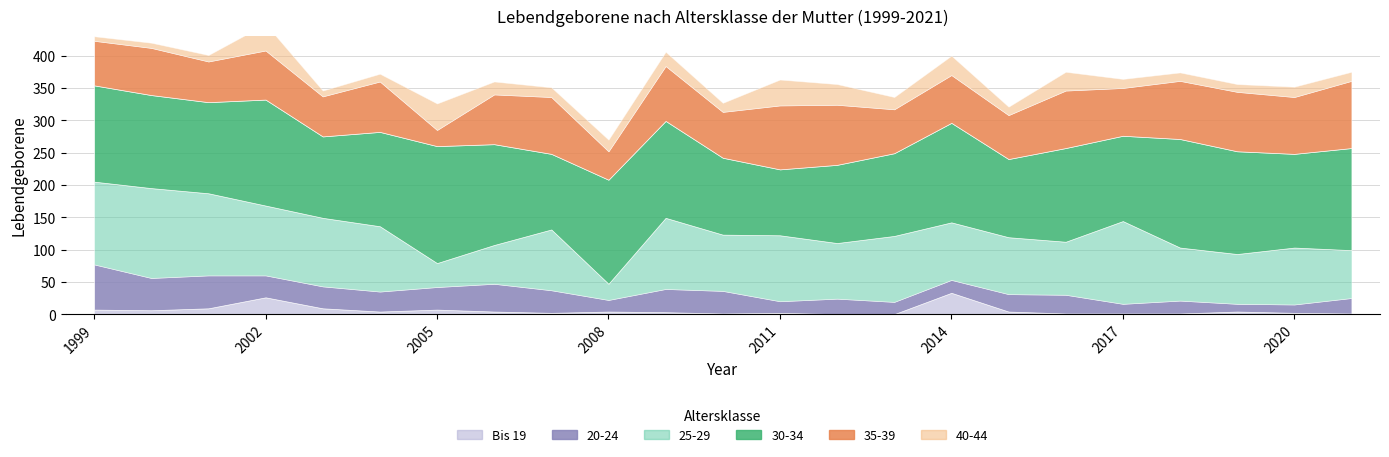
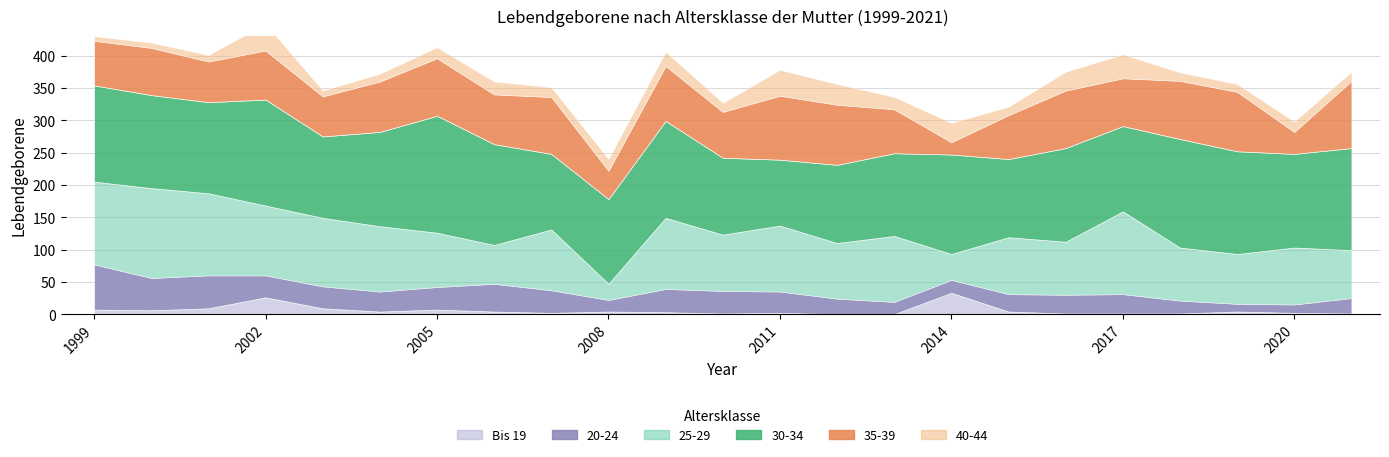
25-29, 2005: 40 -> 80
35-39, 2005: 30 -> 90
40-44, 2005: 40 -> 20
30-34, 2008: 160 -> 130
20-24, 2011: 20 -> 30
25-29, 2014: 90 -> 40
35-39, 2014: 70 -> 20
20-24, 2017: 20 -> 30
40-44, 2017: 10 -> 40
35-39, 2020: 90 -> 30
